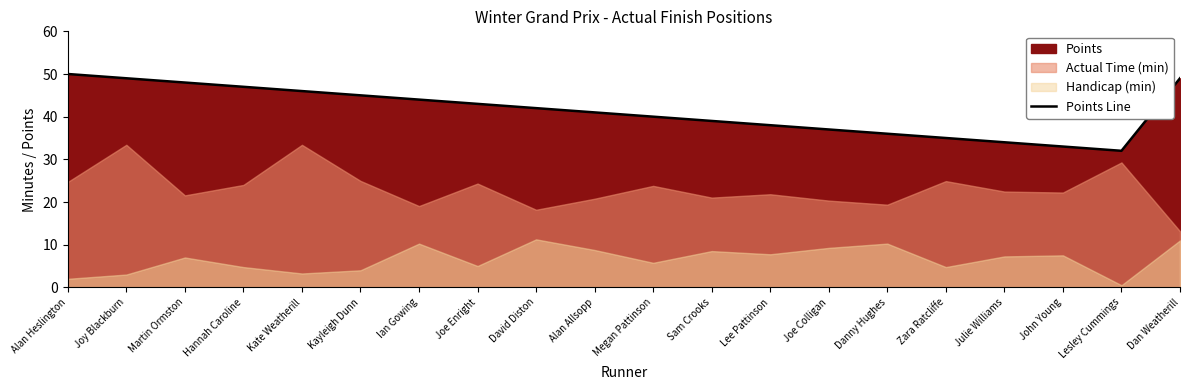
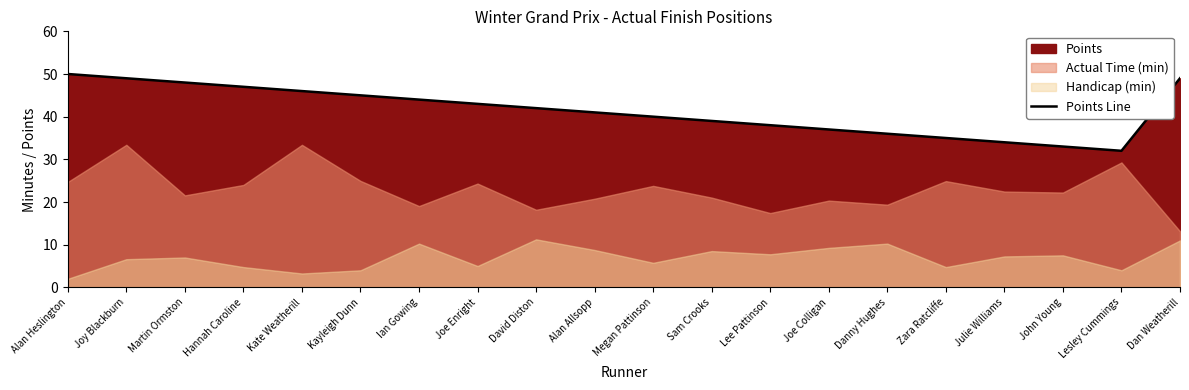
Handicap (min), Joy Blackburn: 3 -> 7
Actual Time (min), Lee Pattinson: 22 -> 17
Handicap (min), Lesley Cummings: 1 -> 4
